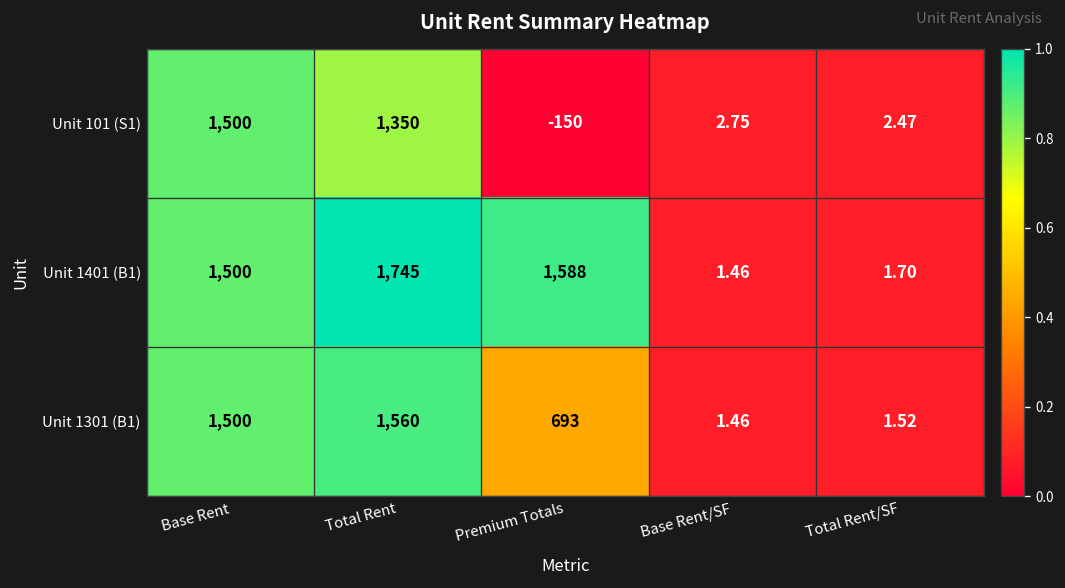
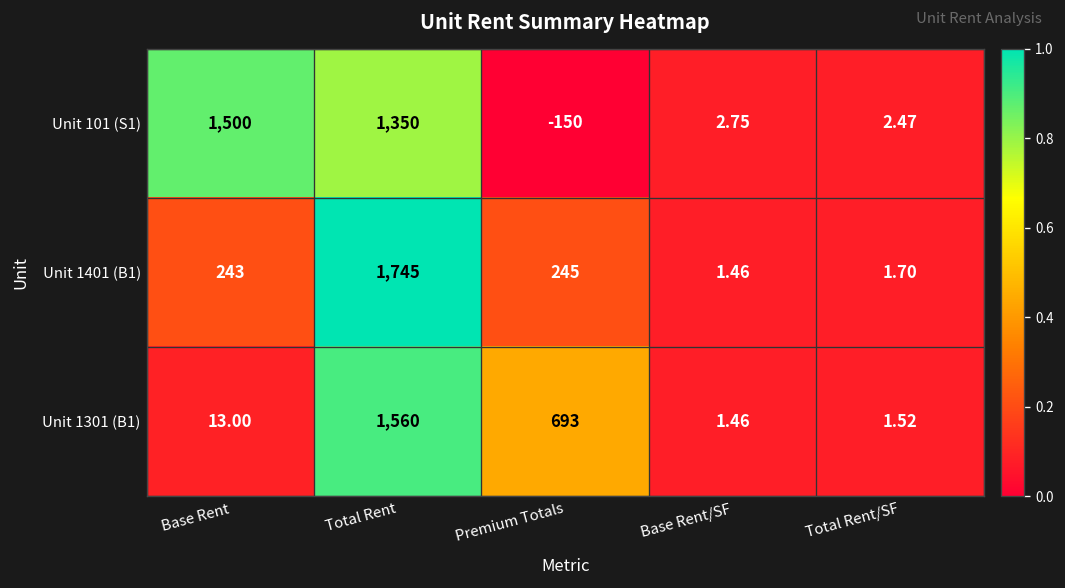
Unit 1401 (B1), Base Rent: 1,500 -> 243
Unit 1401 (B1), Premium Totals: 1,588 -> 245
Unit 1301 (B1), Base Rent: 1,500 -> 13.00
